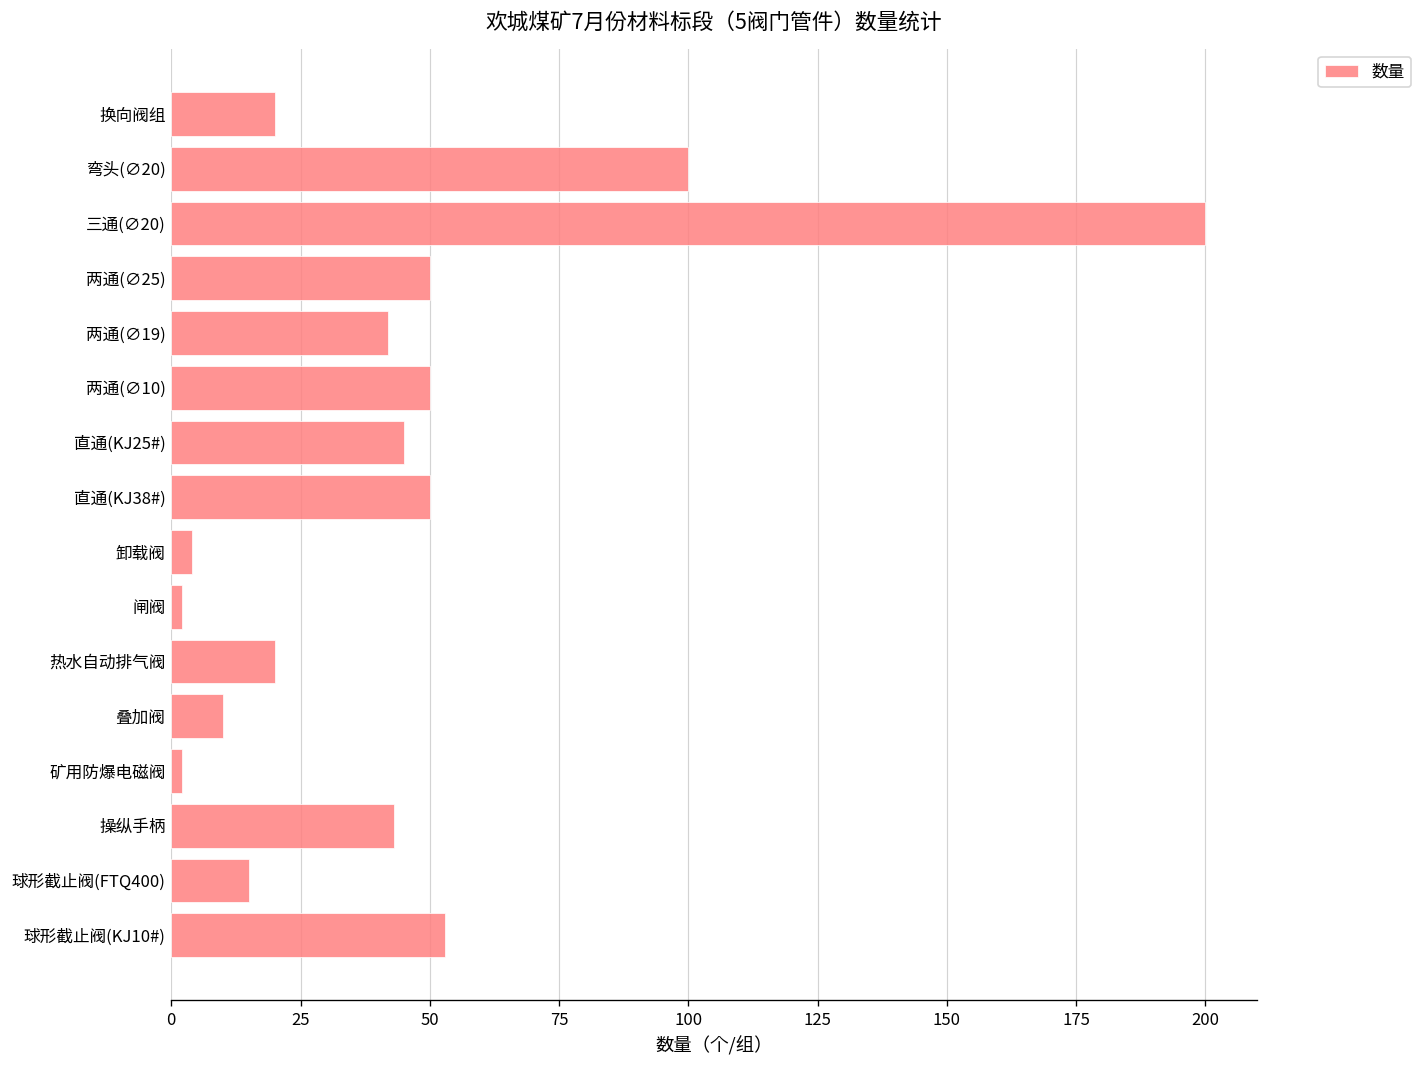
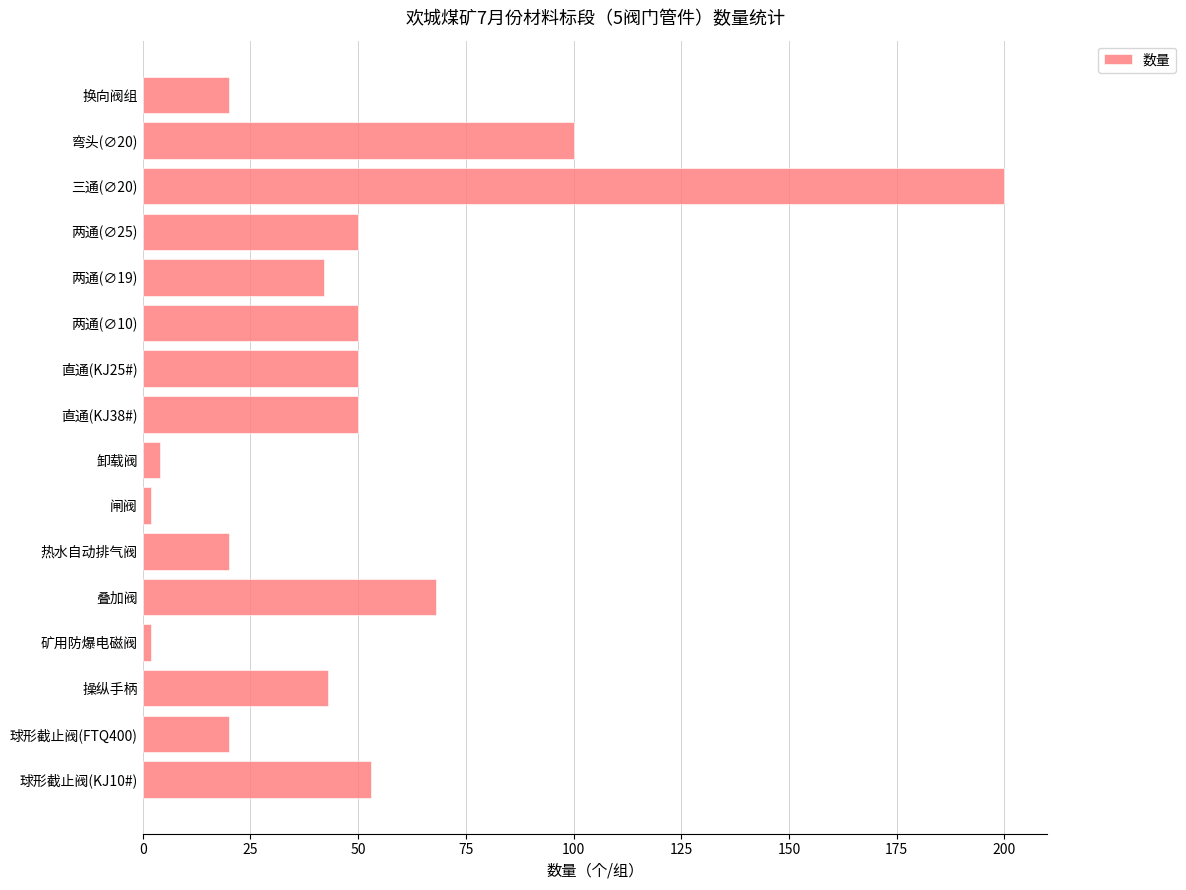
直通(KJ25#): 45 -> 50
叠加阀: 10 -> 68
球形截止阀(FTQ400): 15 -> 20
